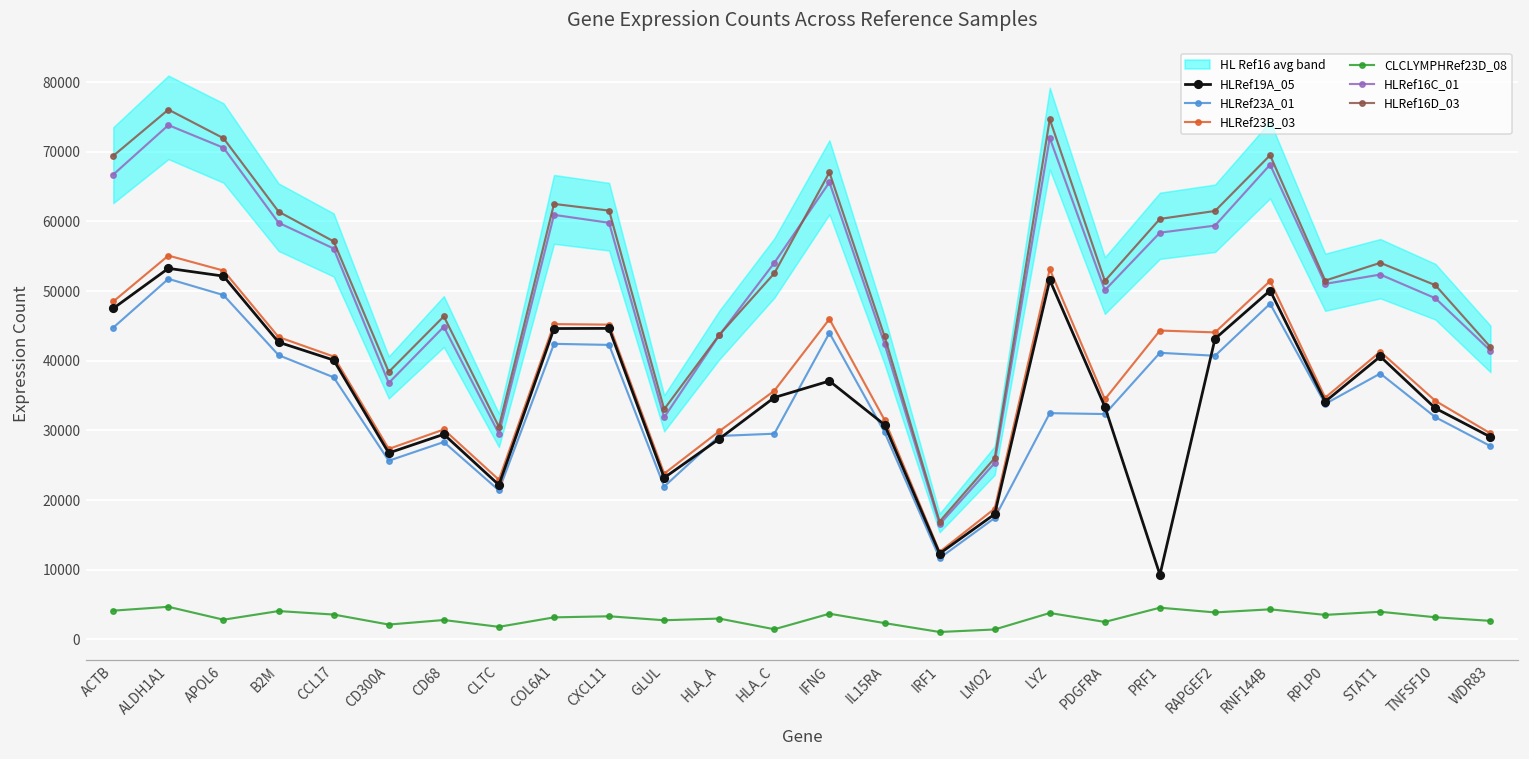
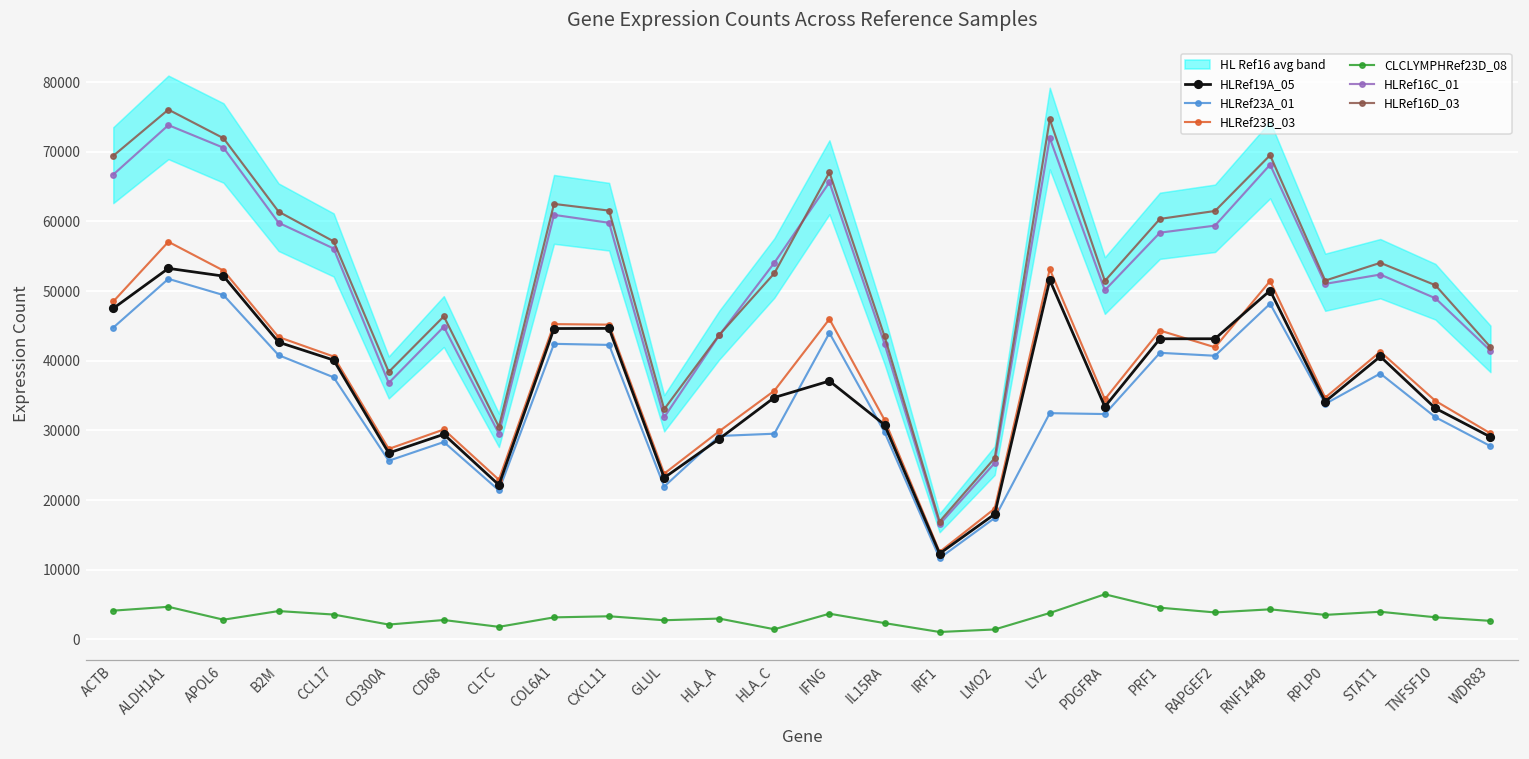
HLRef23B_03, ALDH1A1: 55000 -> 57000
CLCLYMPHRef23D_08, PDGFRA: 3000 -> 6000
HLRef19A_05, PRF1: 9000 -> 43000
HLRef23B_03, RAPGEF2: 44000 -> 42000
